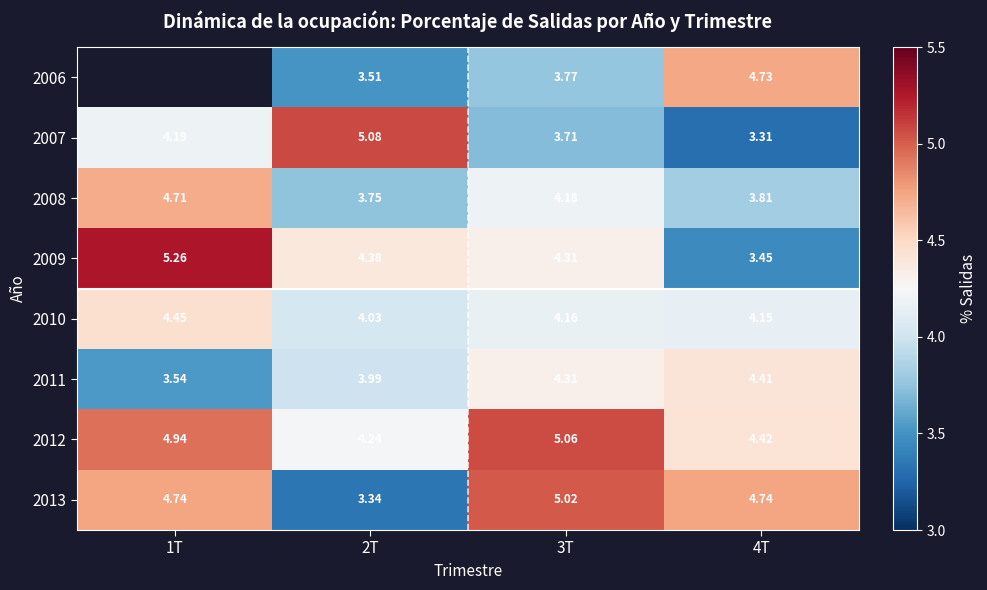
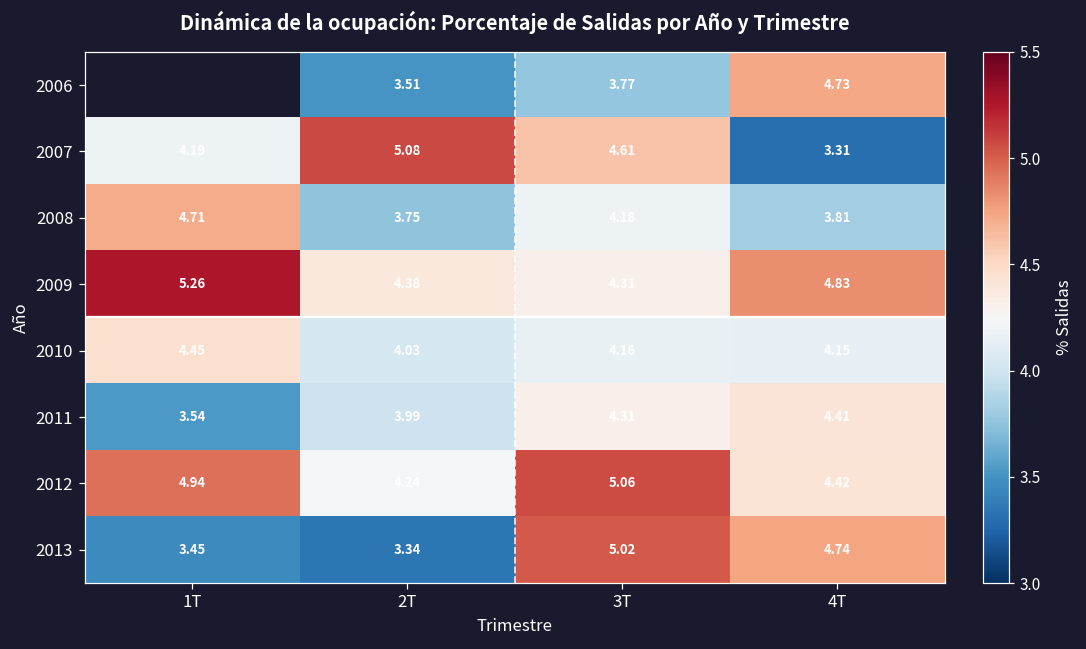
2007, 3T: 3.71 -> 4.61
2009, 4T: 3.45 -> 4.83
2013, 1T: 4.74 -> 3.45
